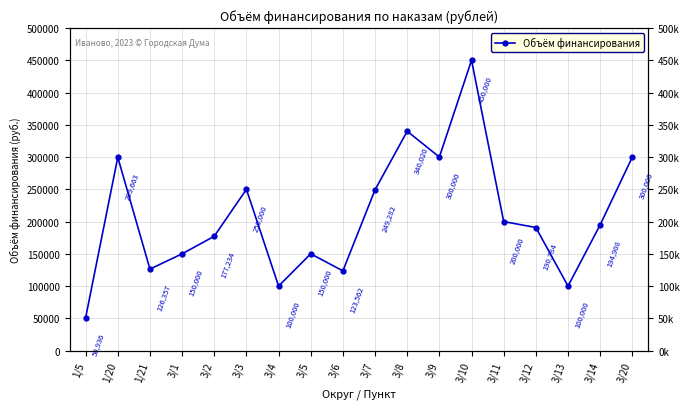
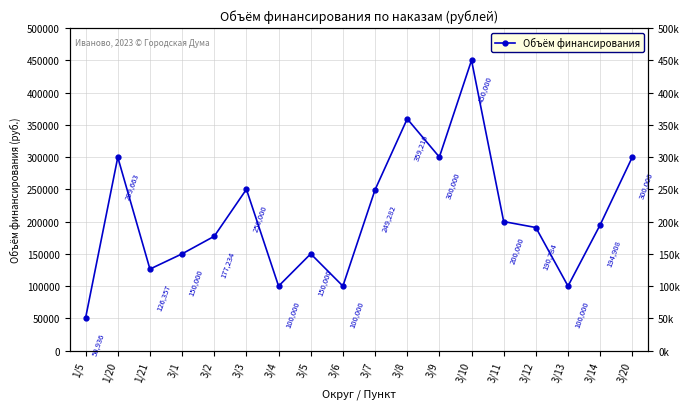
3/6: 123,562 -> 100,000
3/8: 340,020 -> 359,216
